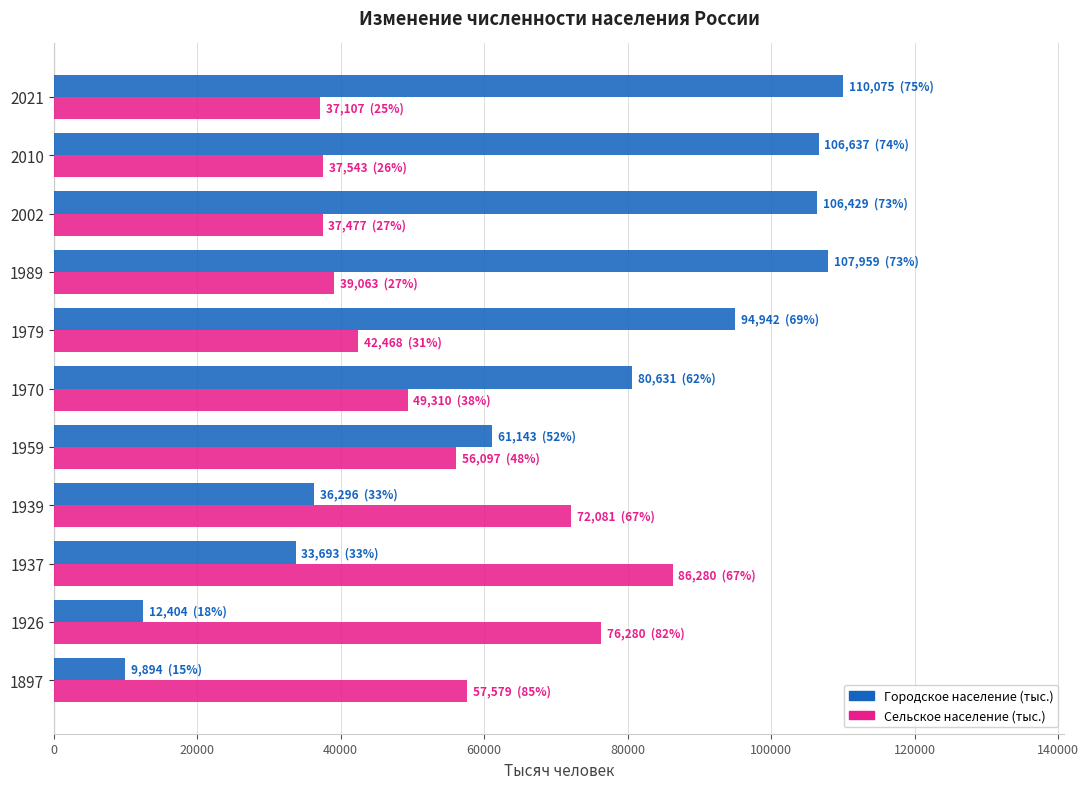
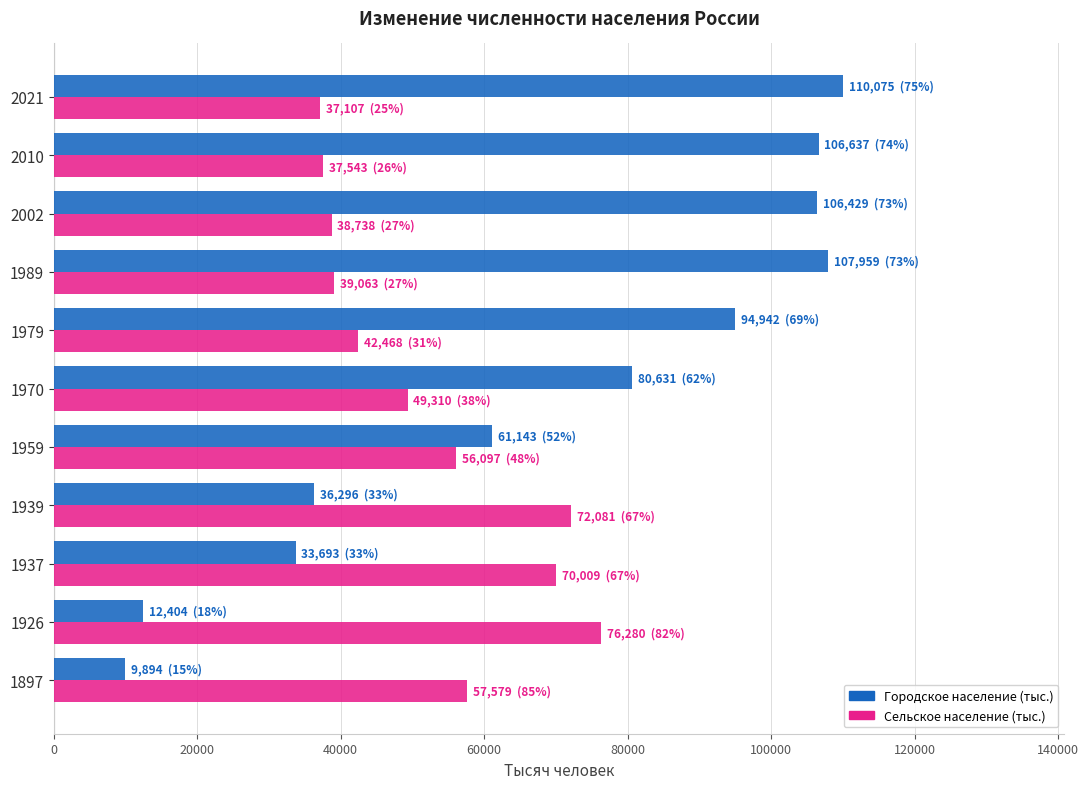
Сельское население (тыс.), 2002: 37,477 -> 38,738
Сельское население (тыс.), 1937: 86,280 -> 70,009
